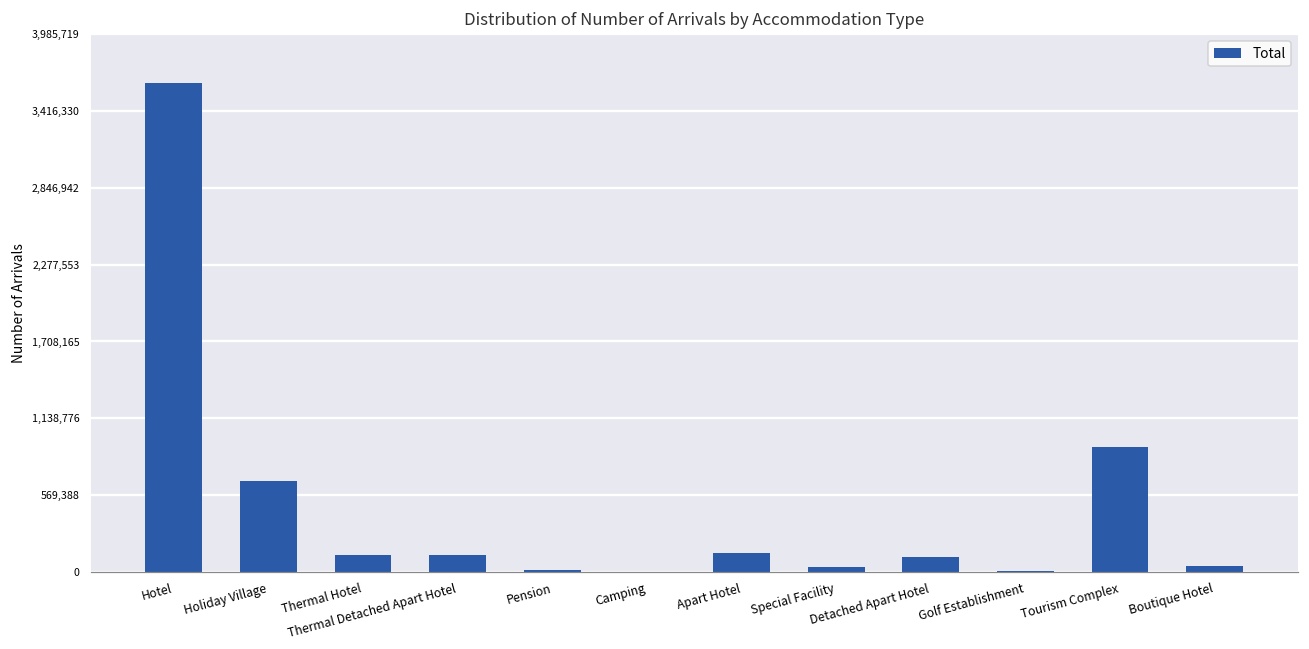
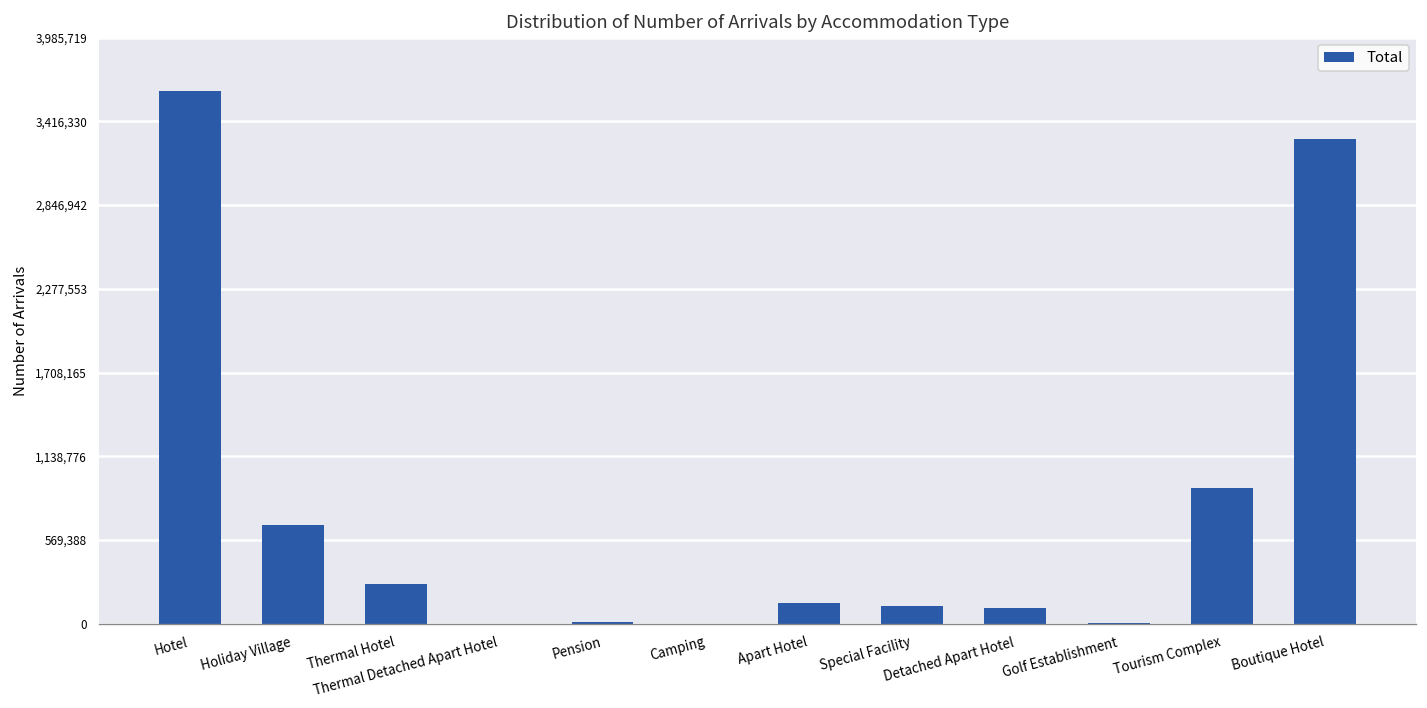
Thermal Hotel: 120,000 -> 270,000
Thermal Detached Apart Hotel: 130,000 -> 0
Special Facility: 40,000 -> 120,000
Boutique Hotel: 40,000 -> 3,290,000
